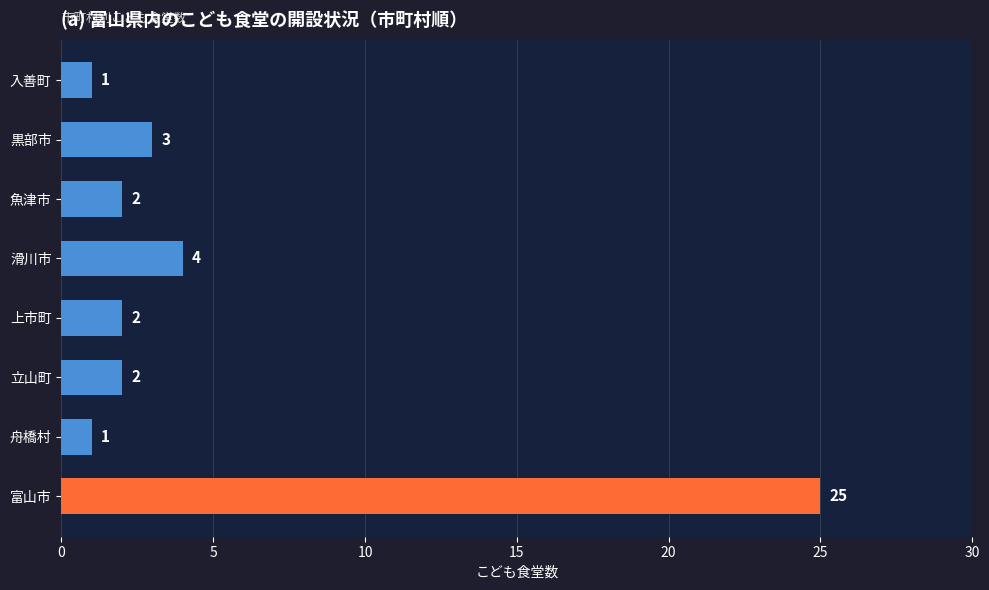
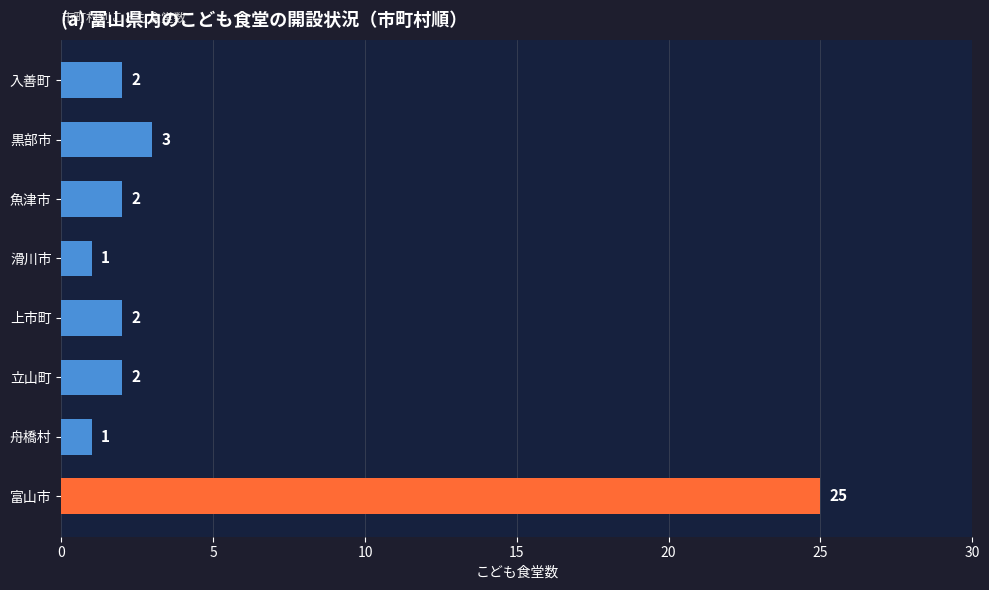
入善町: 1 -> 2
滑川市: 4 -> 1
